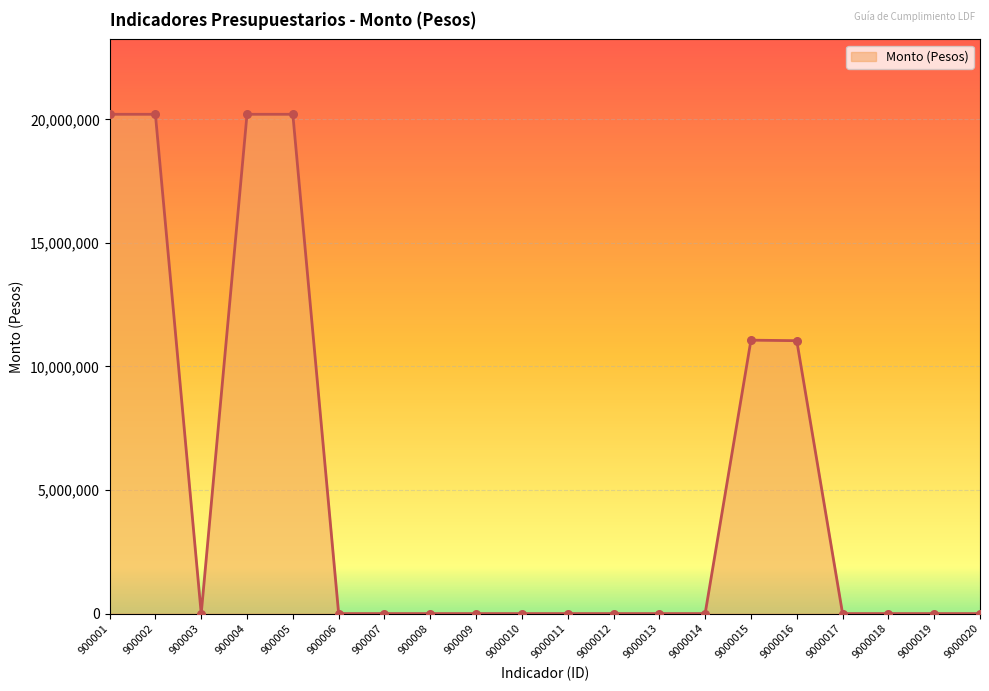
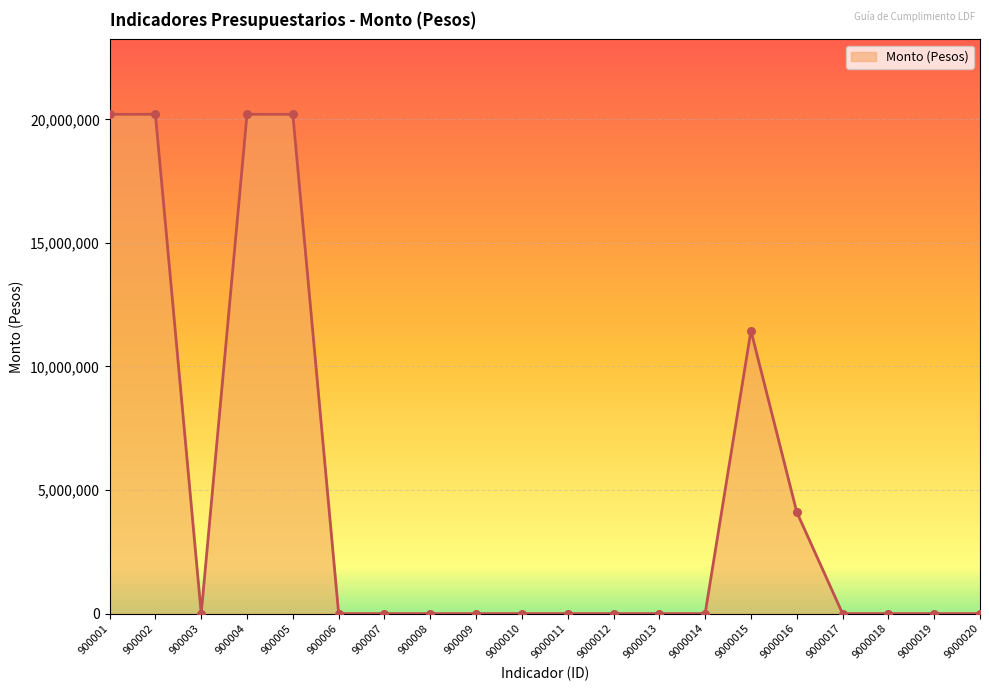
9000015: 11,100,000 -> 11,400,000
9000016: 11,000,000 -> 4,100,000
